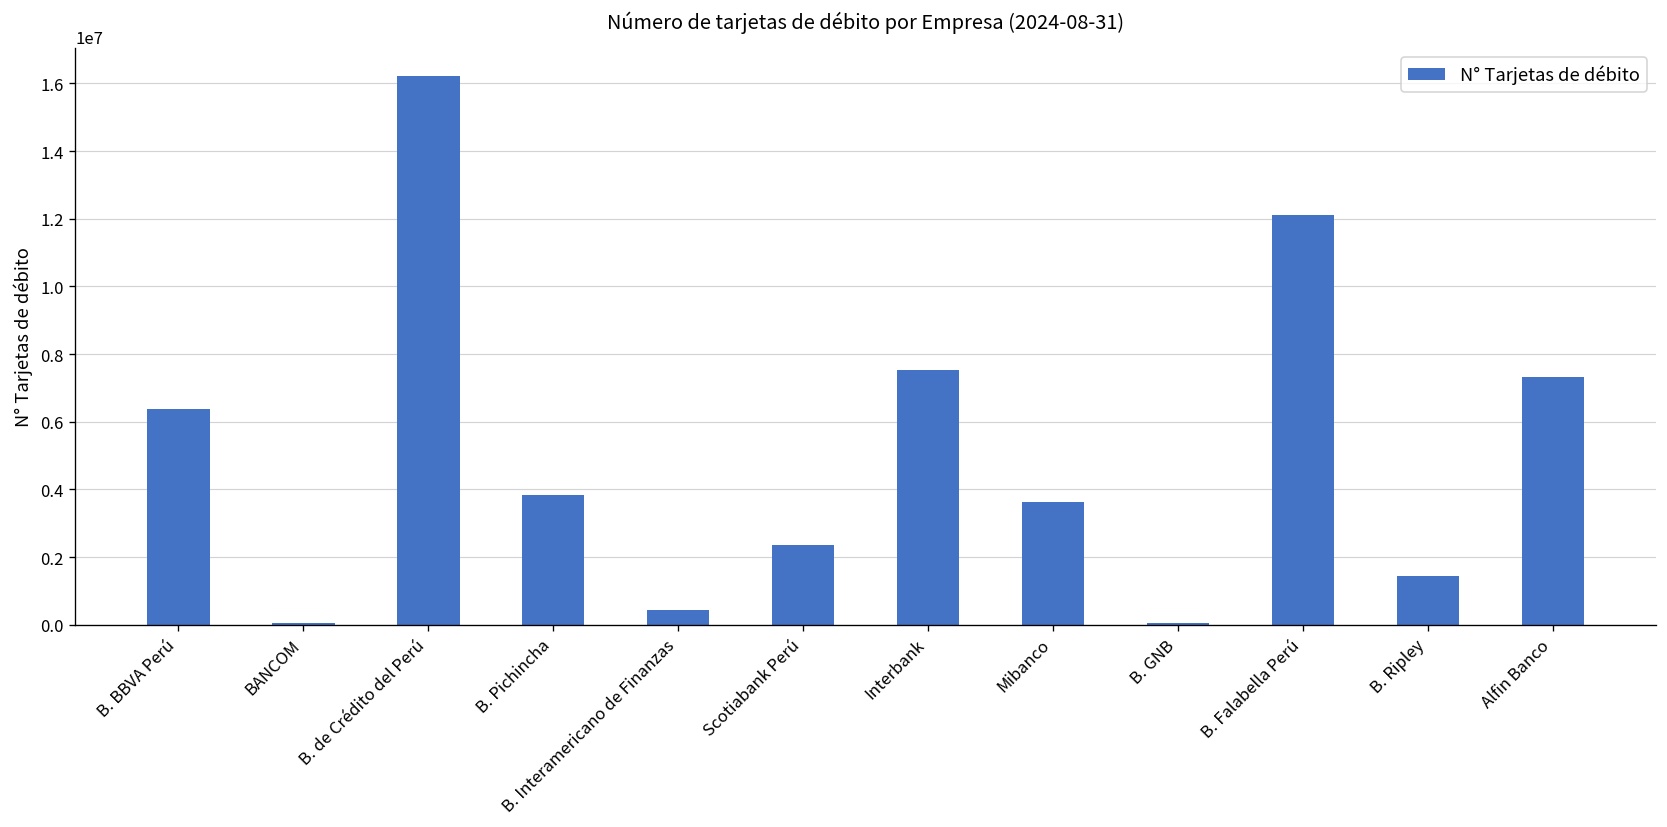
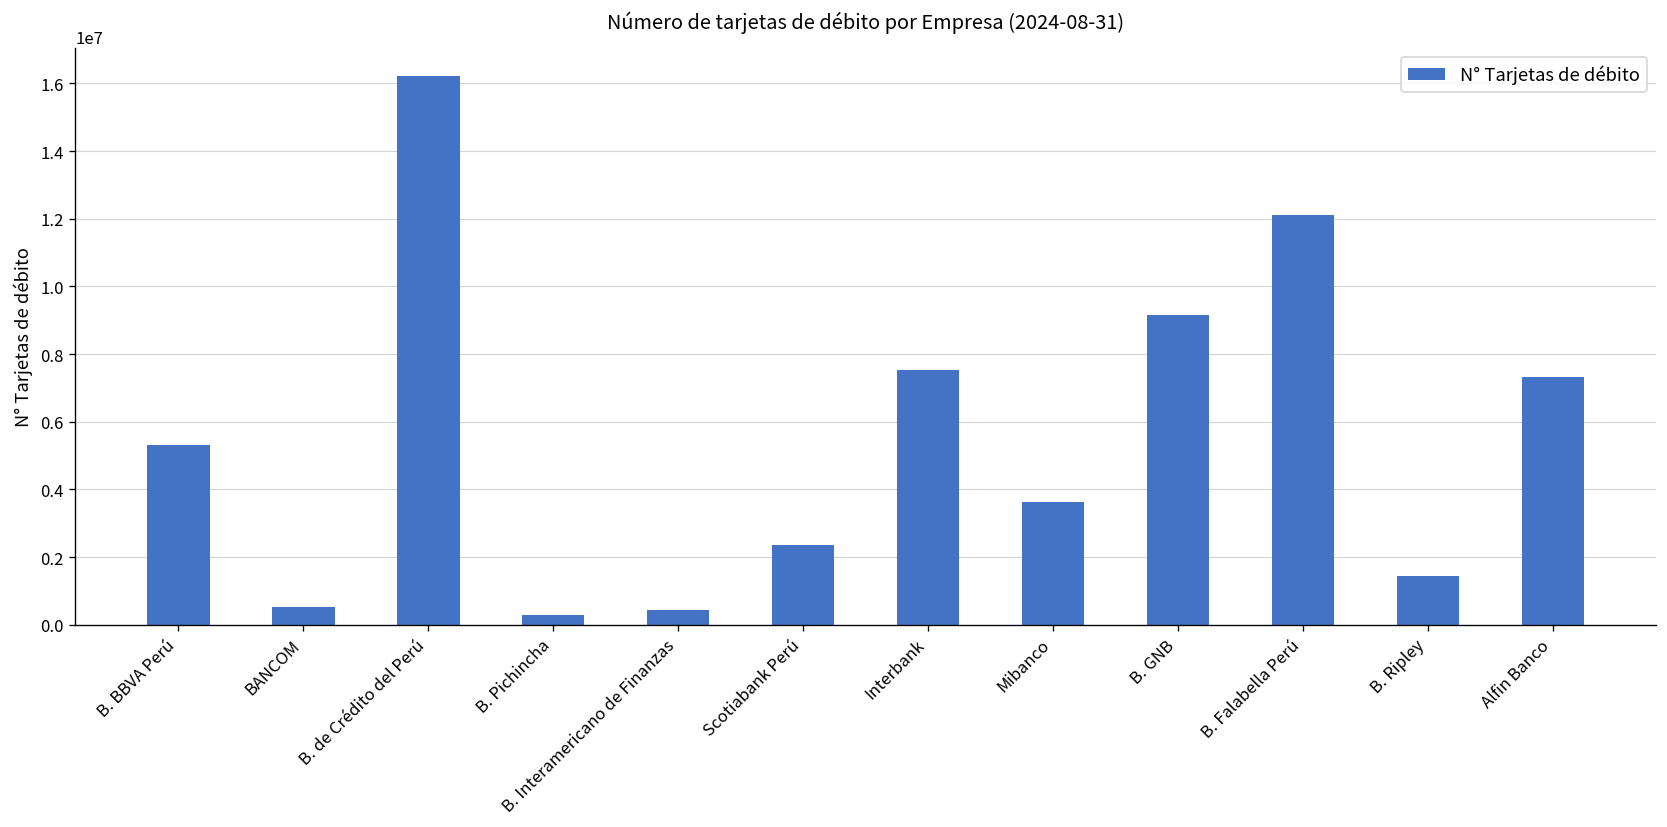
B. BBVA Perú: 6400000 -> 5300000
BANCOM: 100000 -> 500000
B. Pichincha: 3800000 -> 300000
B. GNB: 100000 -> 9200000
